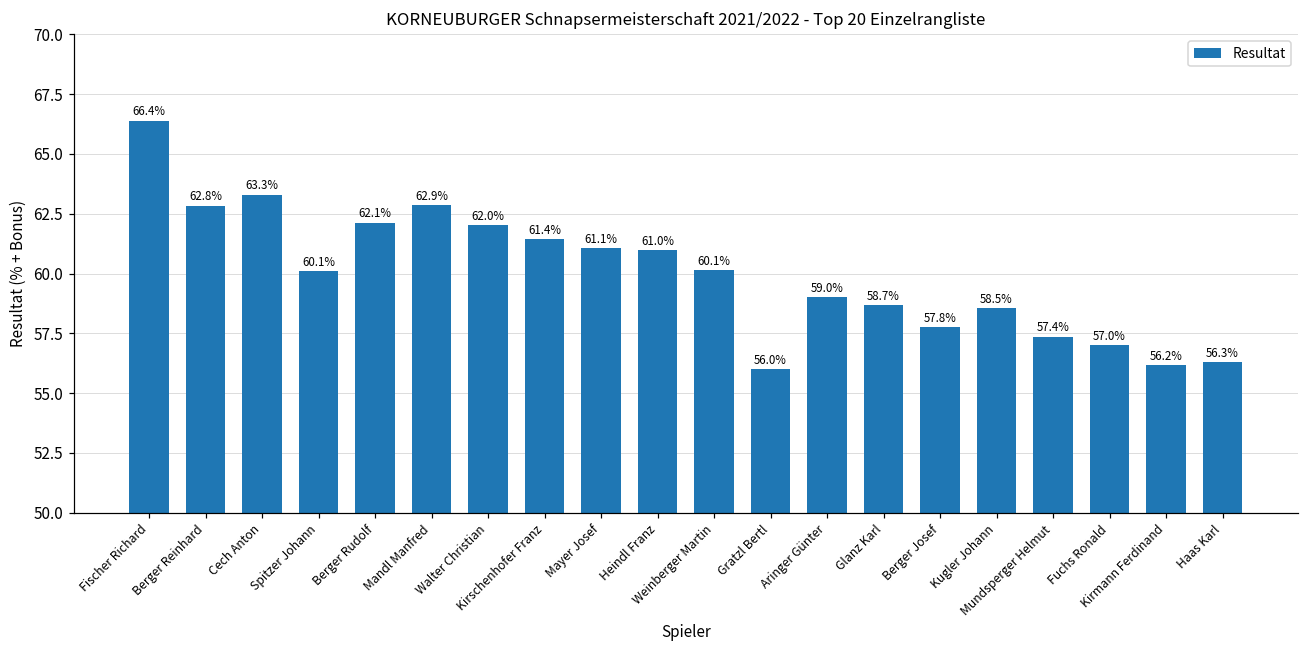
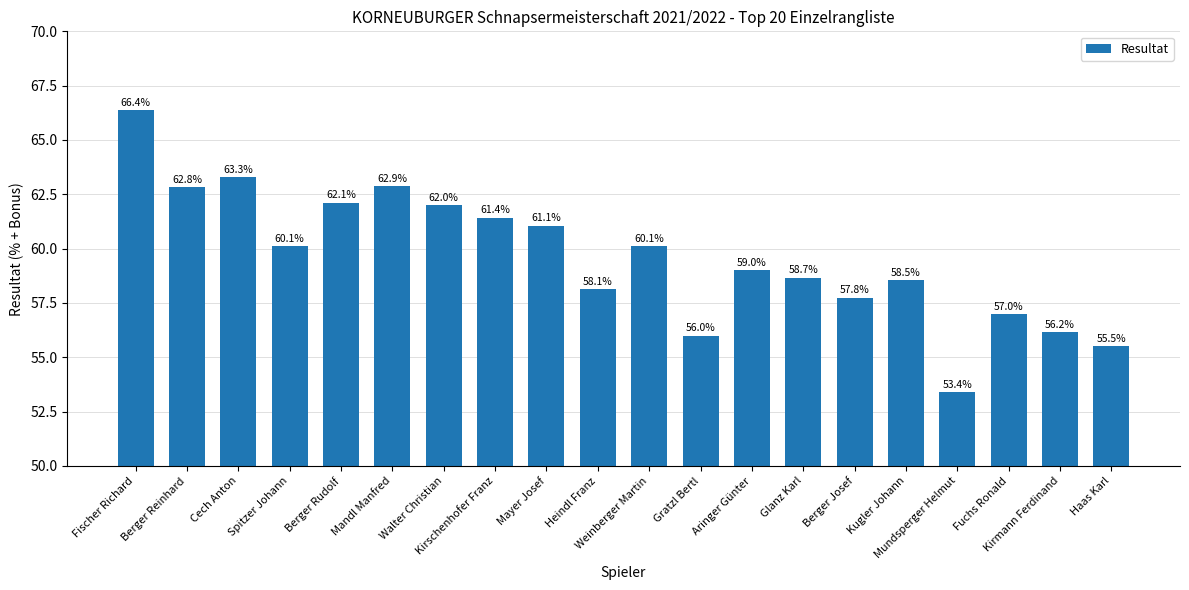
Heindl Franz: 61.0% -> 58.1%
Mundsperger Helmut: 57.4% -> 53.4%
Haas Karl: 56.3% -> 55.5%
